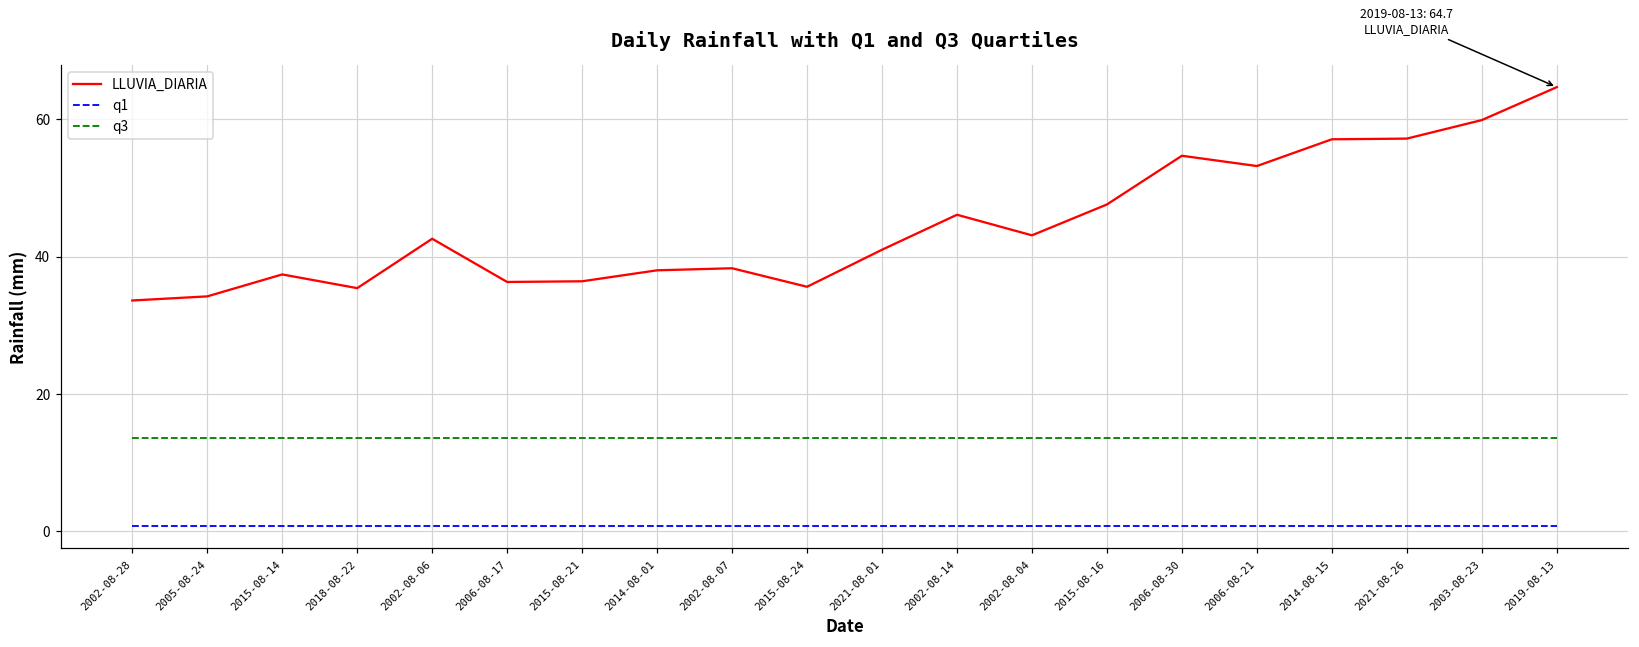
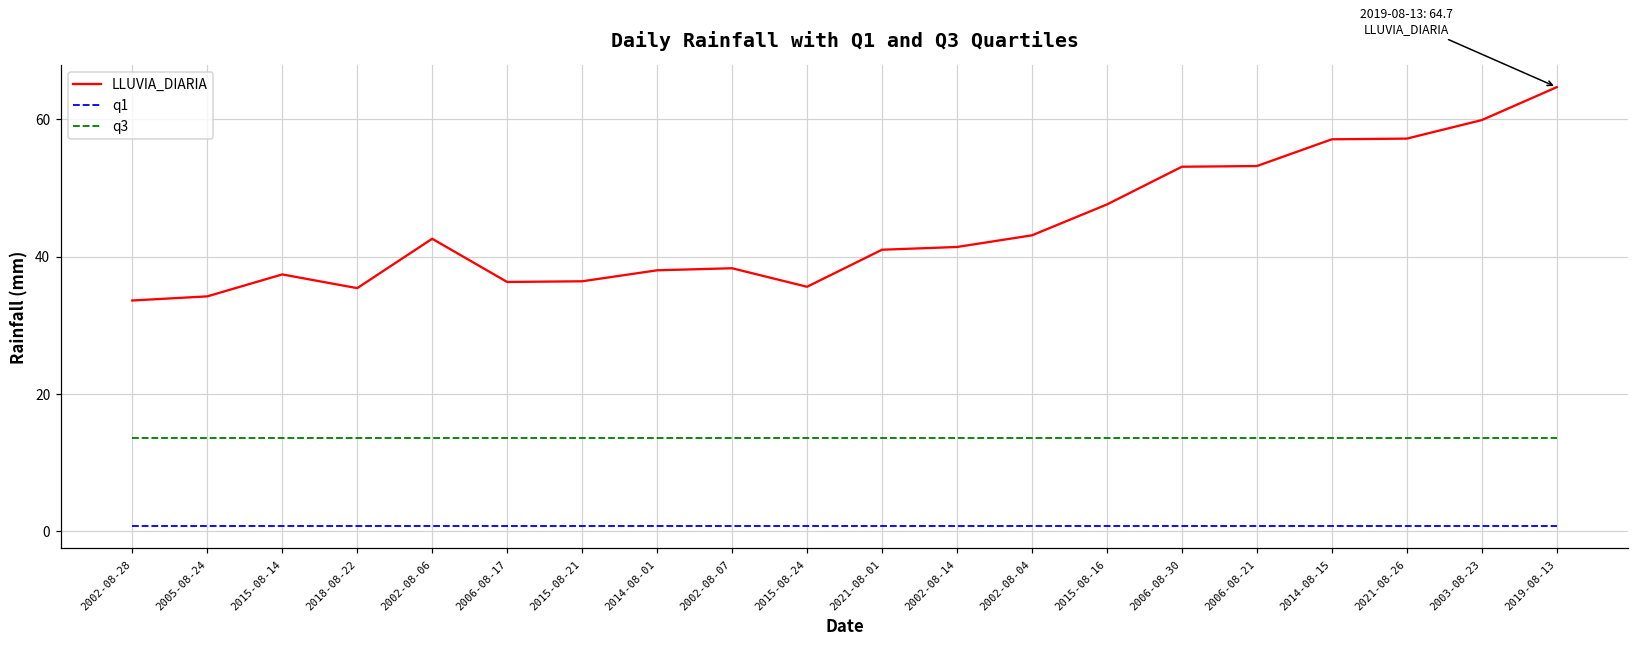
LLUVIA_DIARIA, 2002-08-14: 46 -> 41
LLUVIA_DIARIA, 2006-08-30: 55 -> 53
